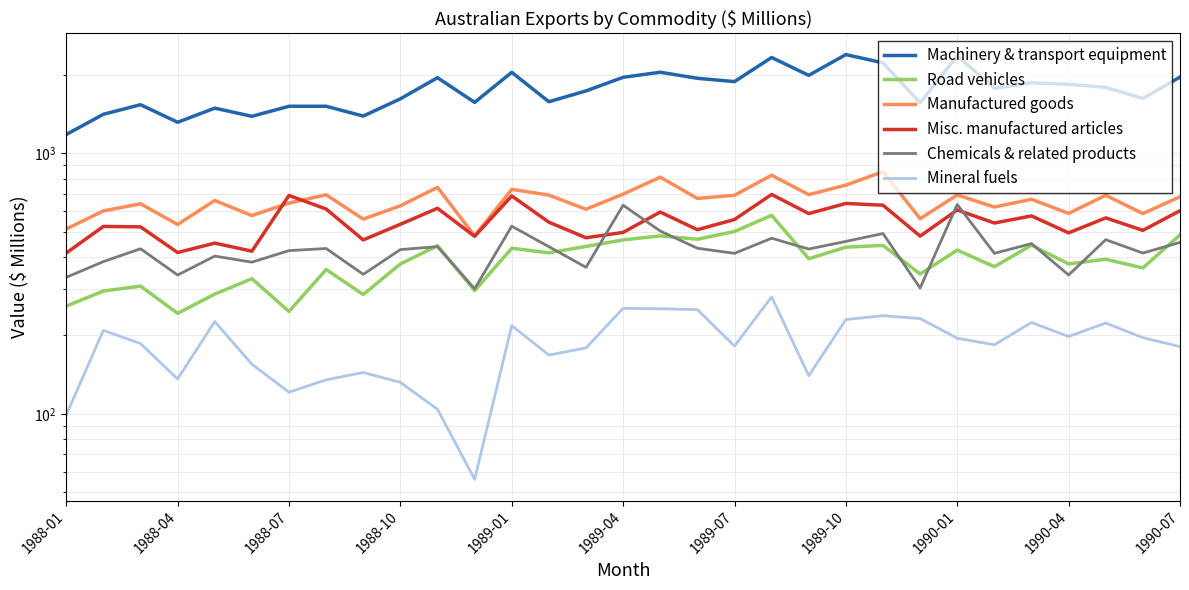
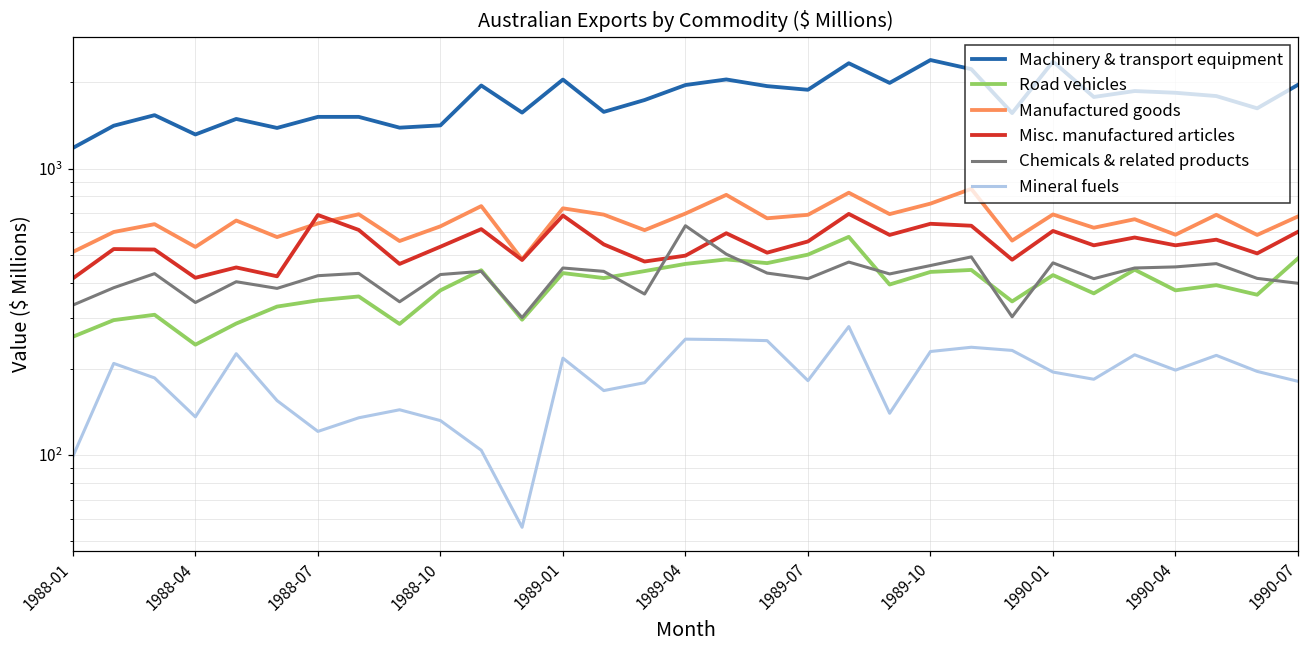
Road vehicles, 1988-07: 250 -> 350
Machinery & transport equipment, 1988-10: 1600 -> 1400
Chemicals & related products, 1989-01: 530 -> 450
Chemicals & related products, 1990-01: 640 -> 470
Misc. manufactured articles, 1990-04: 500 -> 540
Chemicals & related products, 1990-04: 340 -> 450
Chemicals & related products, 1990-07: 460 -> 400
